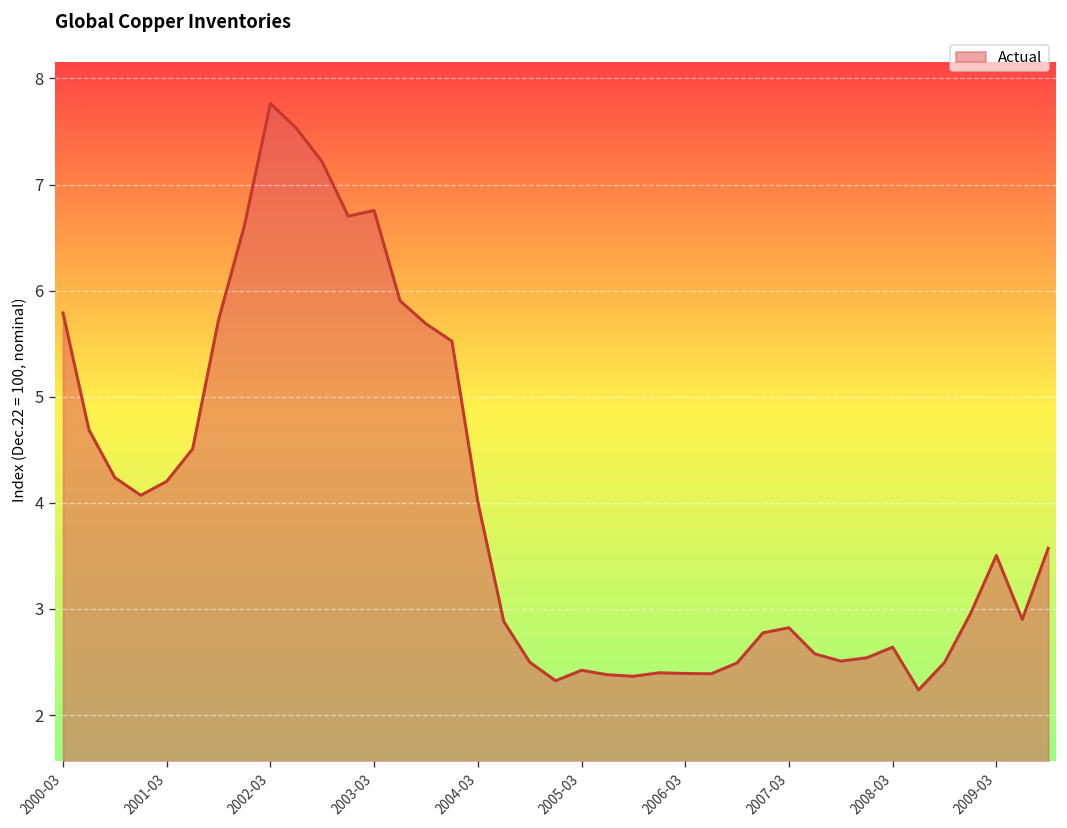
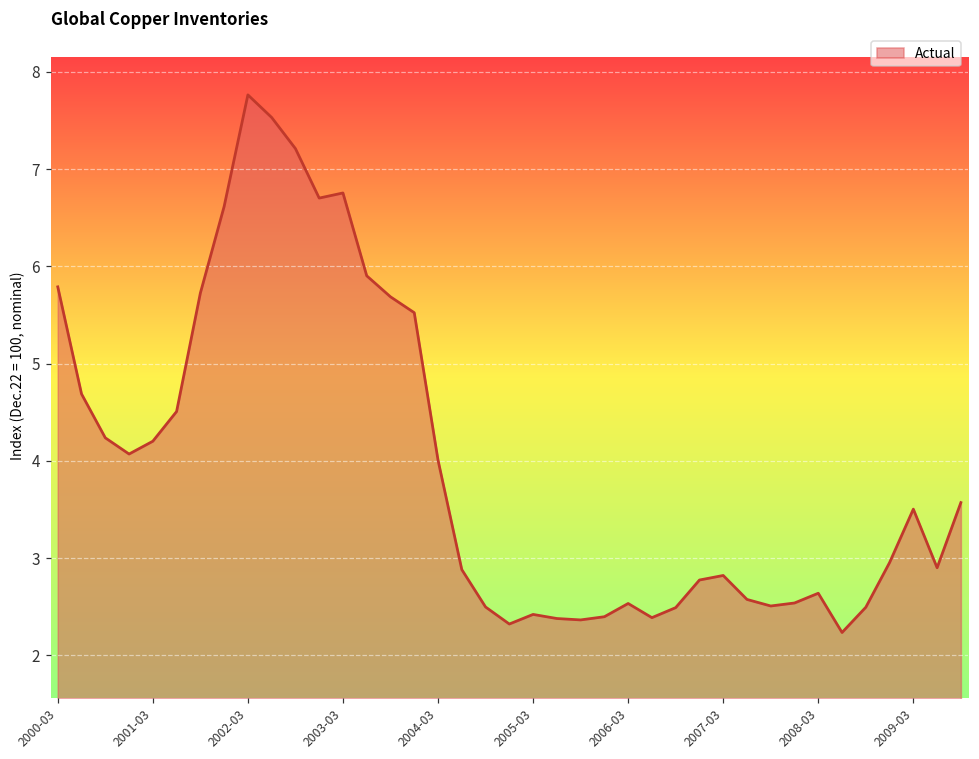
2006-03: 2.4 -> 2.5
